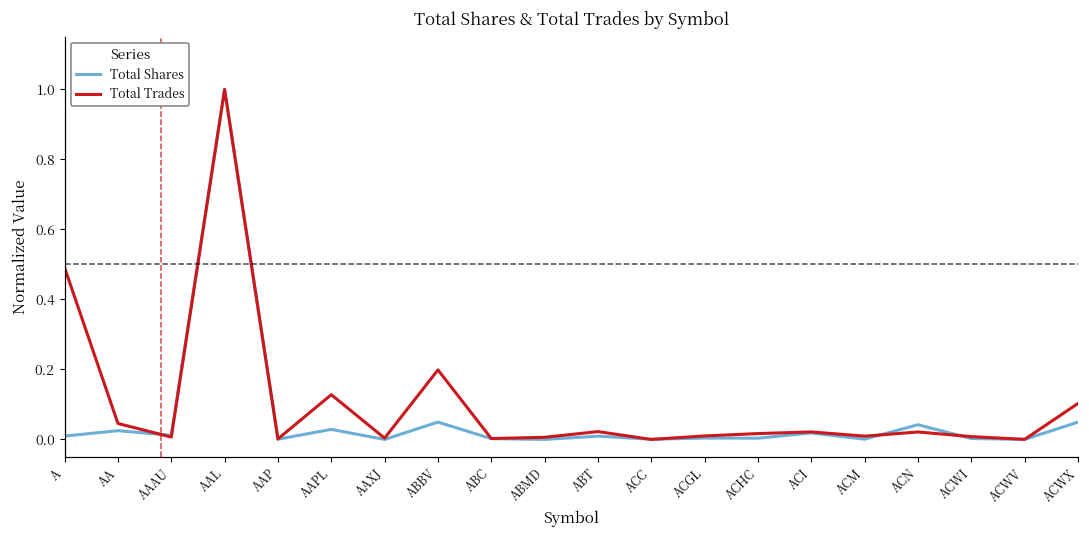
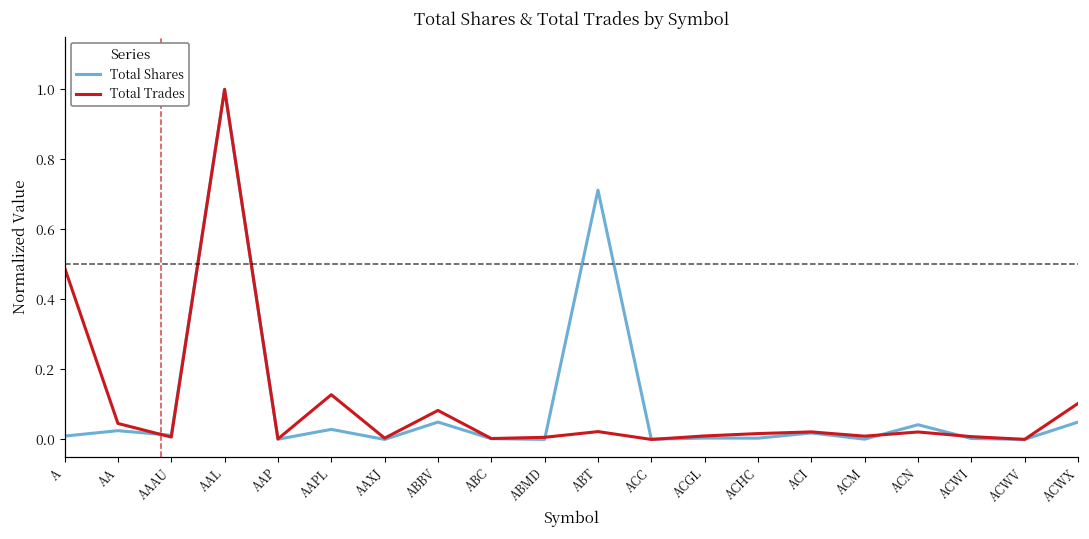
Total Trades, ABBV: 0.20 -> 0.08
Total Shares, ABT: 0.01 -> 0.71
